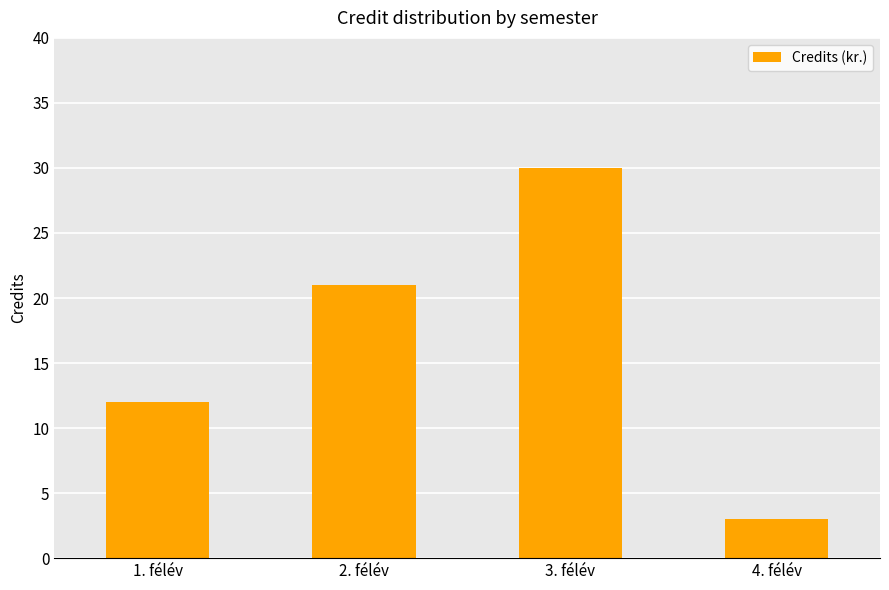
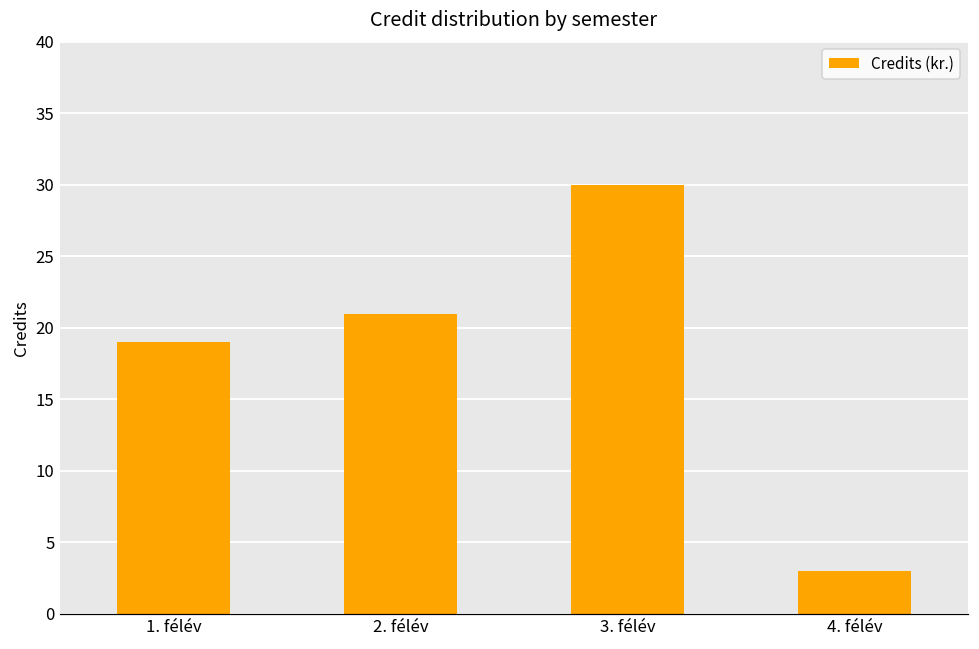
1. félév: 12 -> 19
